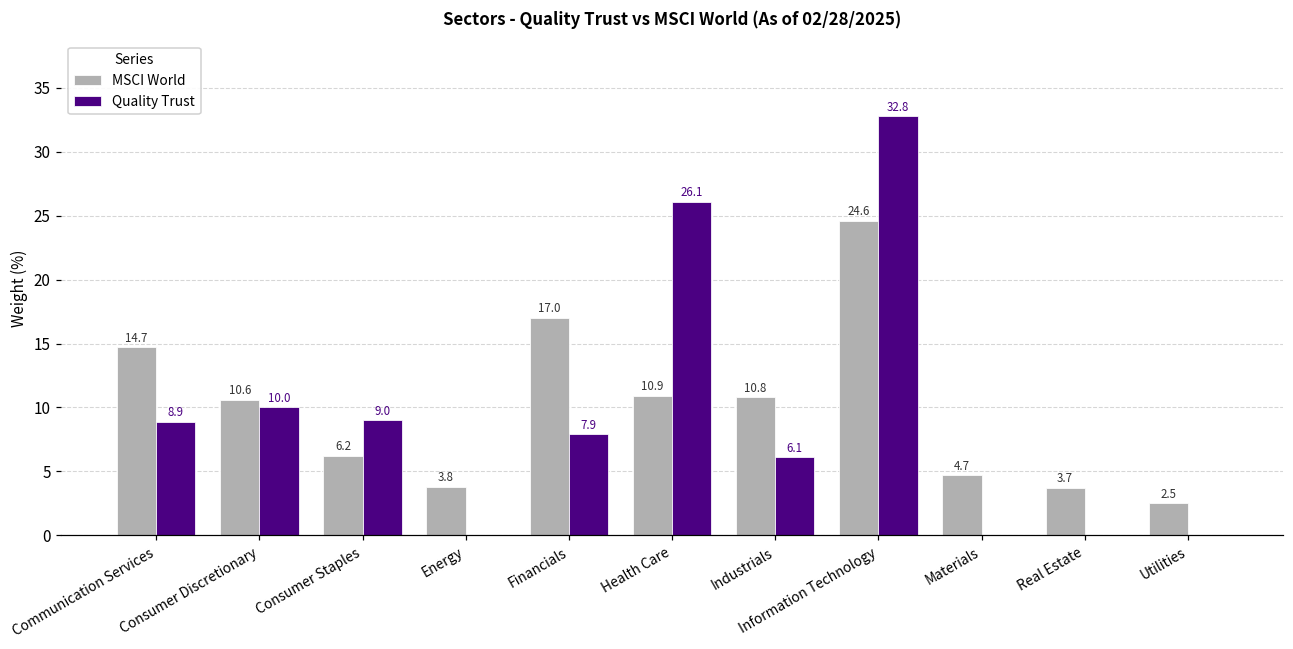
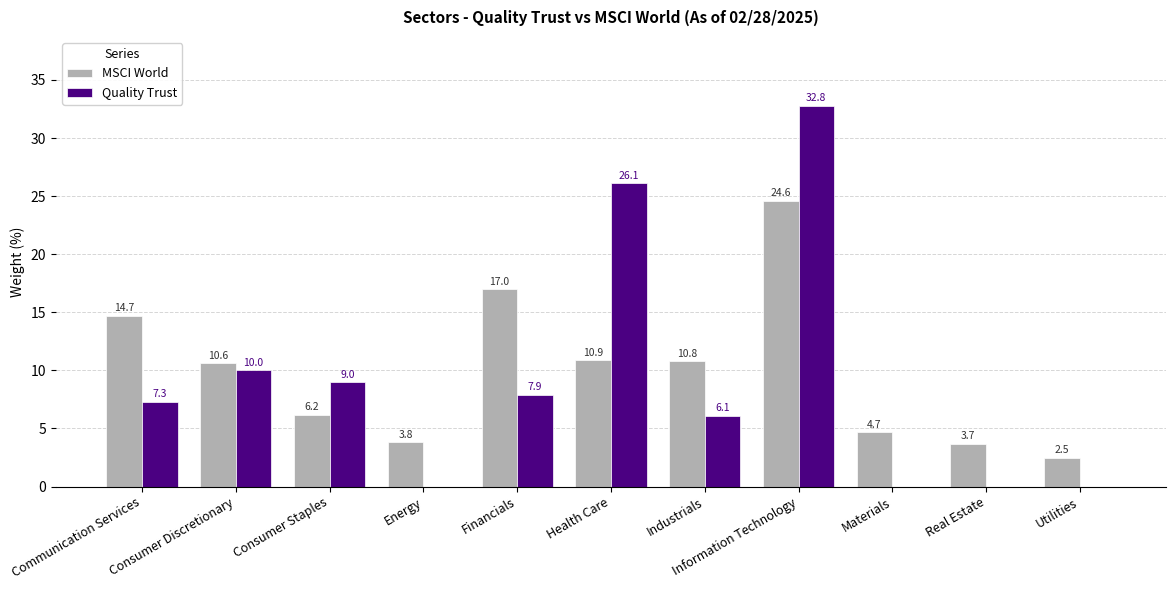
Quality Trust, Communication Services: 8.9 -> 7.3
